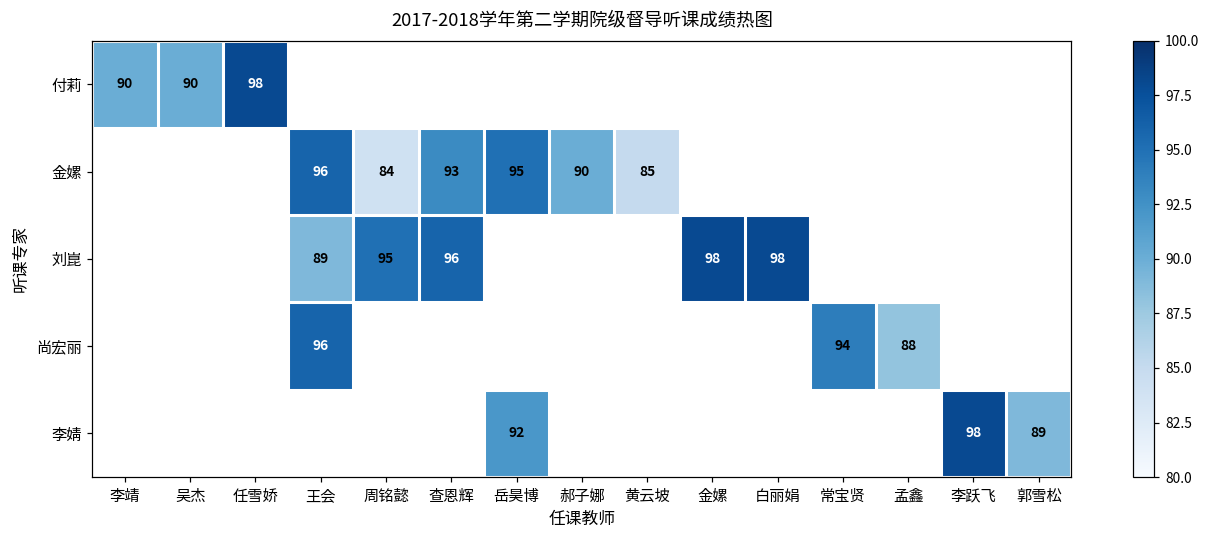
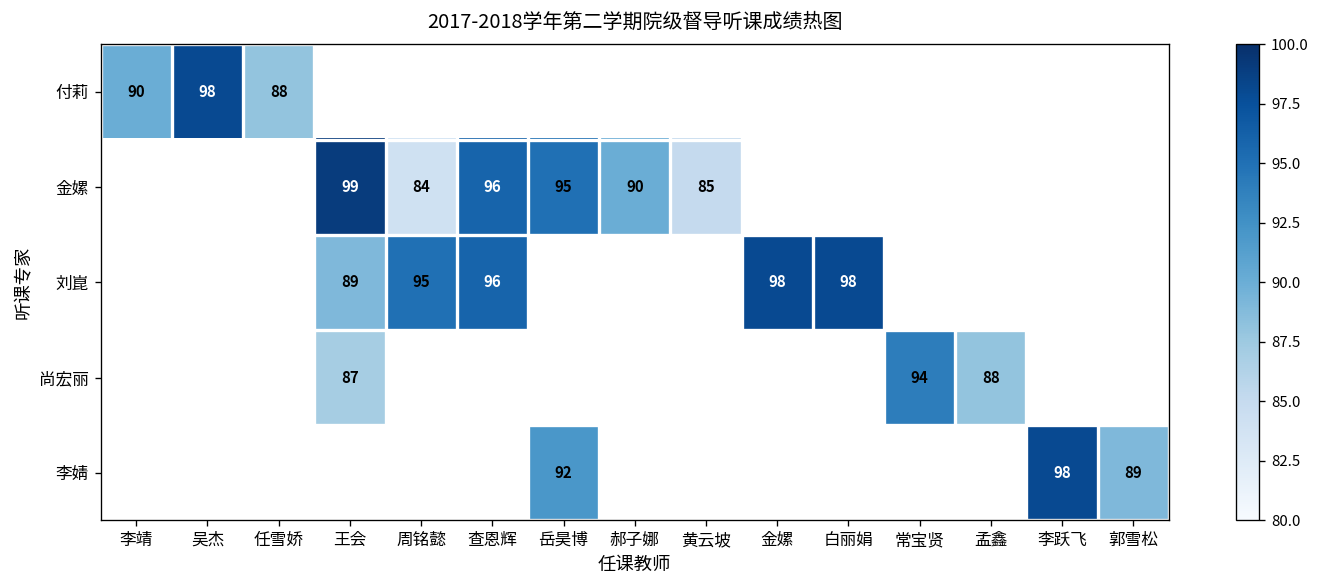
付莉, 吴杰: 90 -> 98
付莉, 任雪娇: 98 -> 88
金嫘, 王会: 96 -> 99
金嫘, 查恩辉: 93 -> 96
尚宏丽, 王会: 96 -> 87
